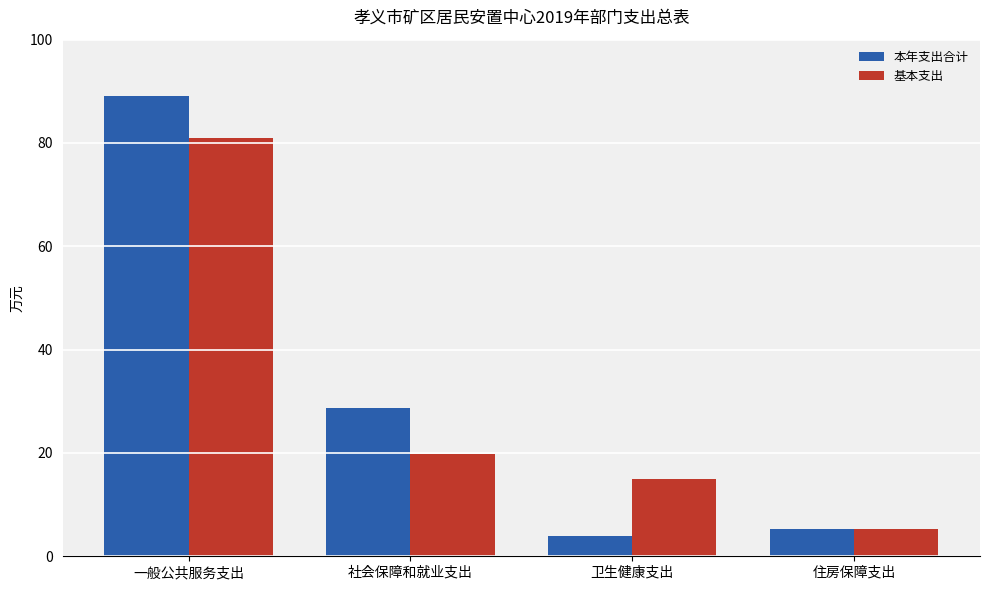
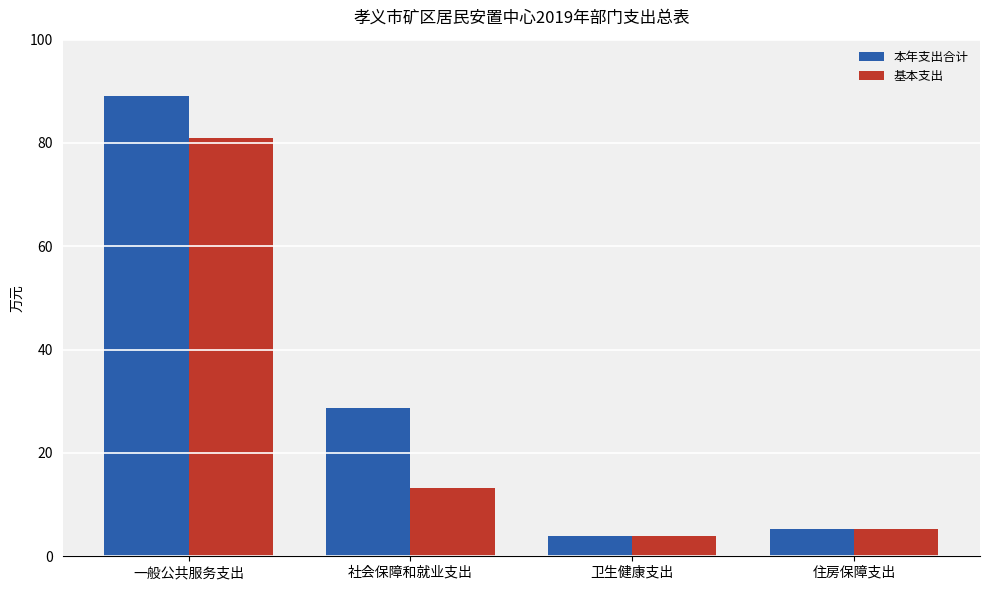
基本支出, 社会保障和就业支出: 20 -> 13
基本支出, 卫生健康支出: 15 -> 4
